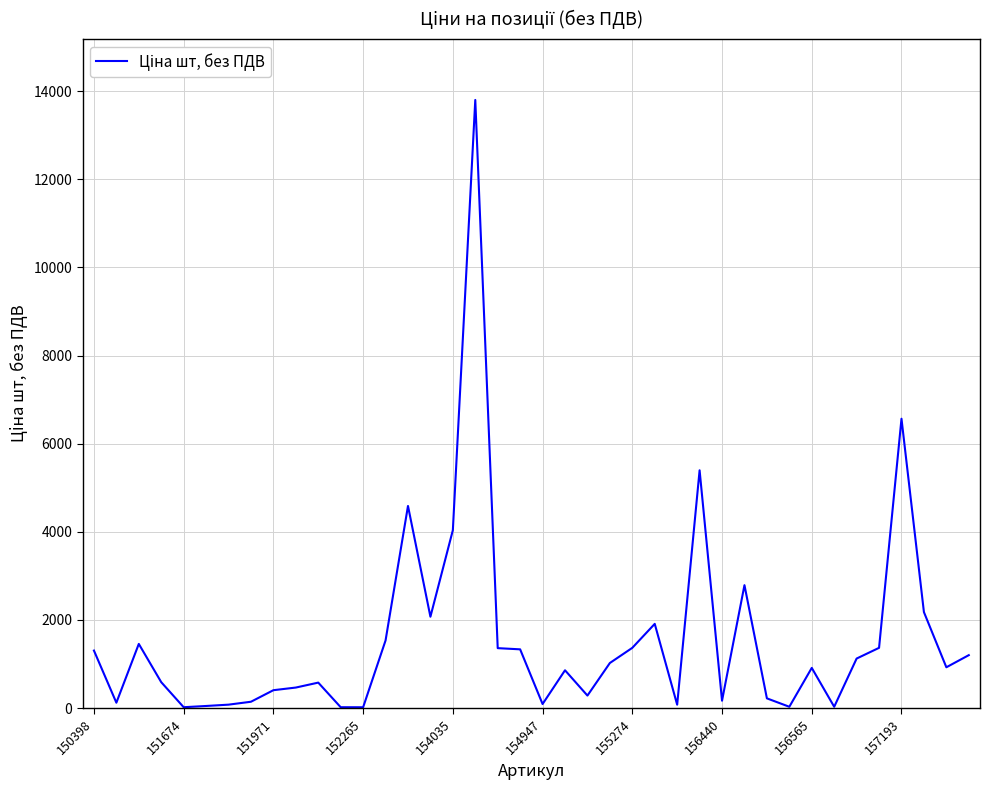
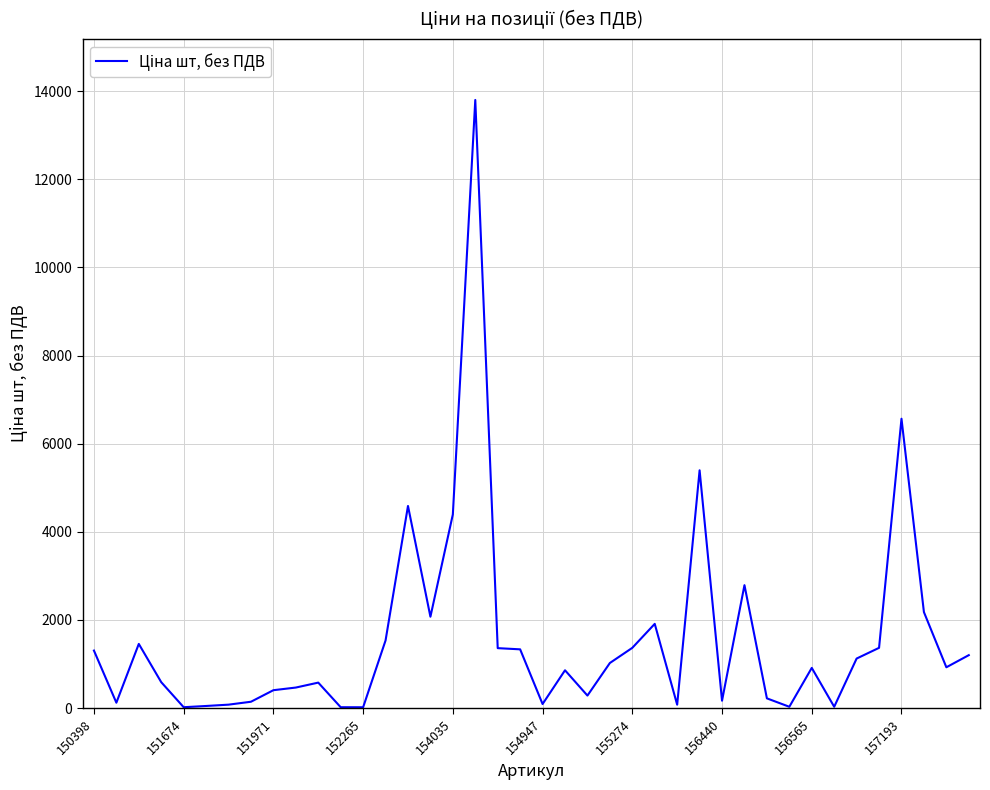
154035: 4000 -> 4400
